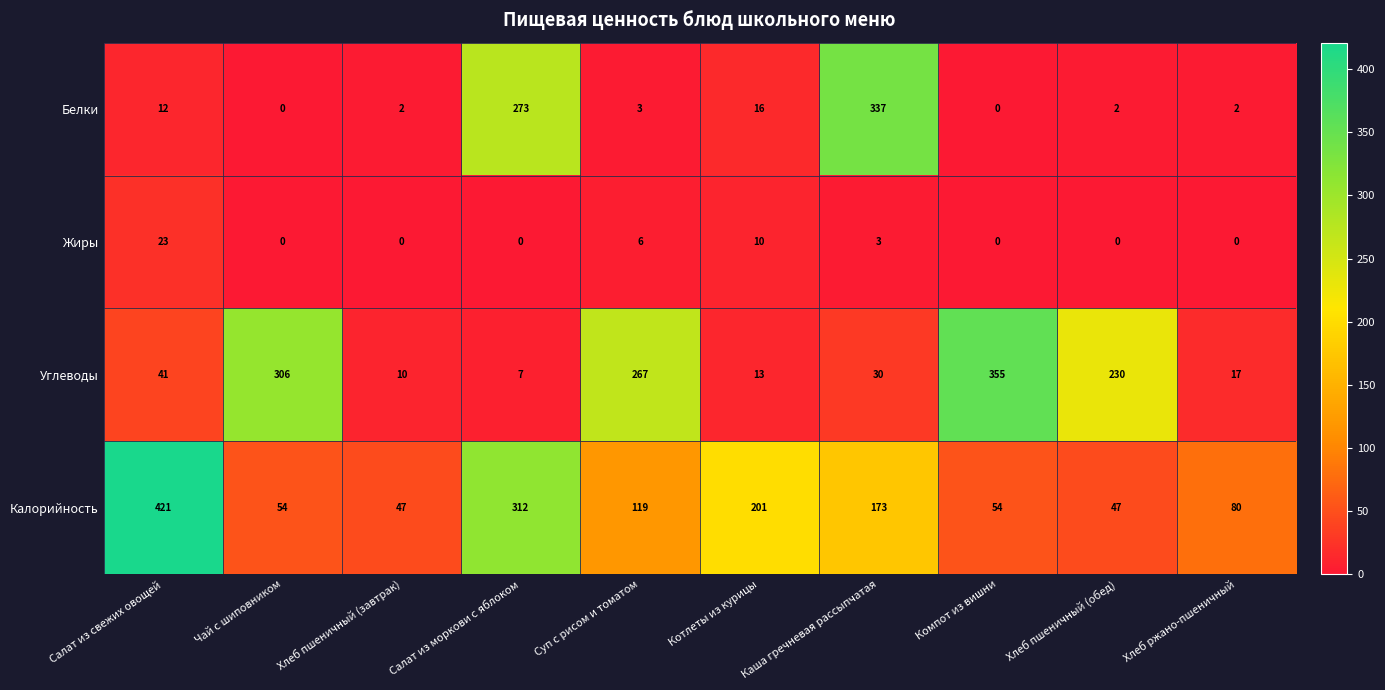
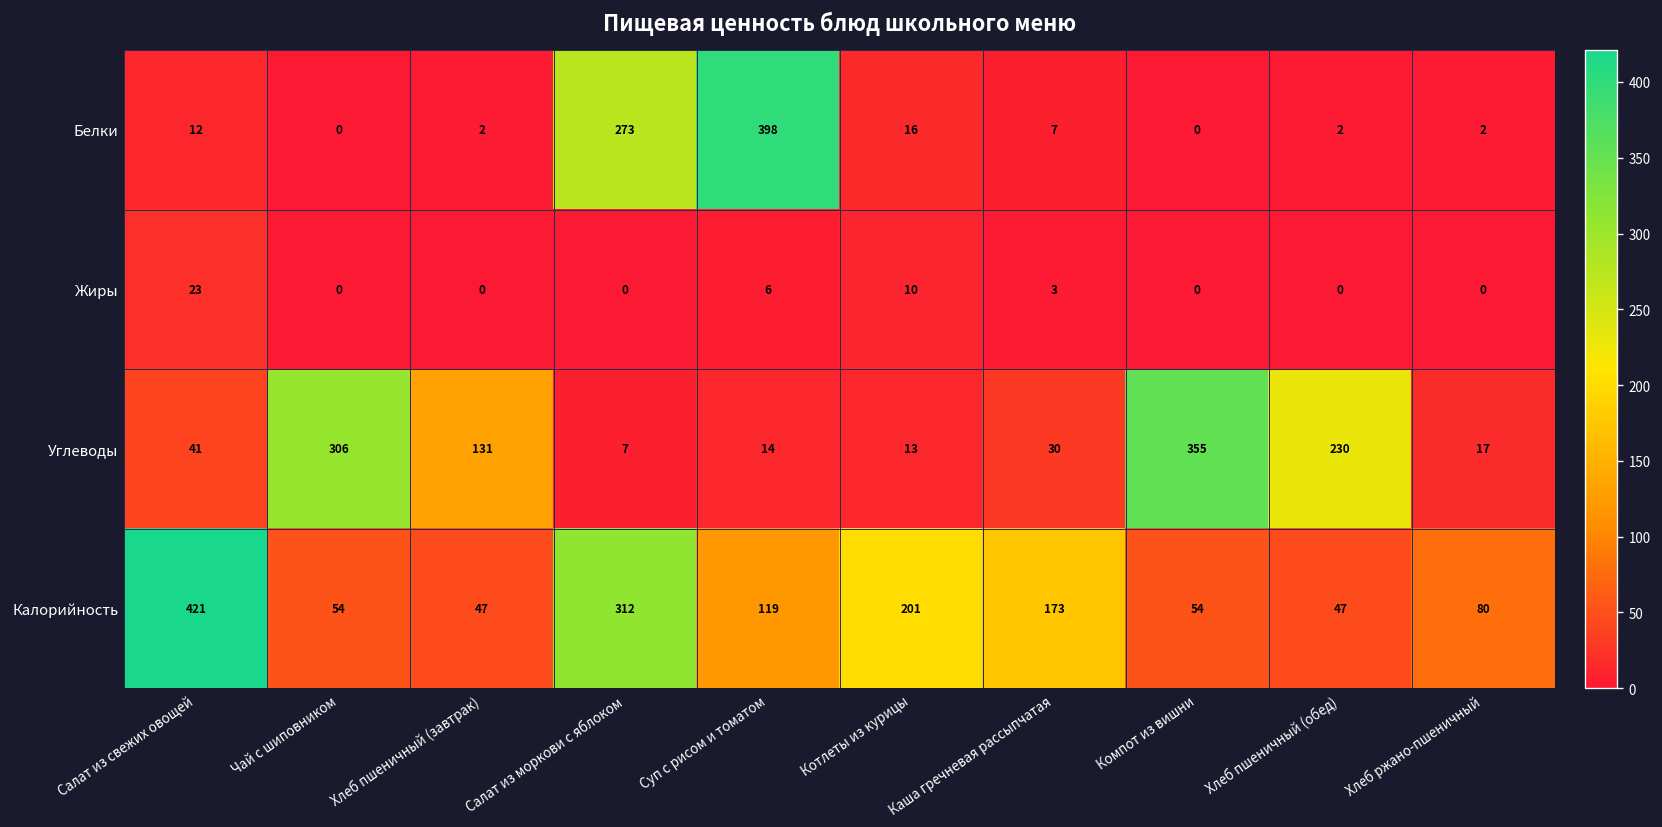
Белки, Суп с рисом и томатом: 3 -> 398
Белки, Каша гречневая рассыпчатая: 337 -> 7
Углеводы, Хлеб пшеничный (завтрак): 10 -> 131
Углеводы, Суп с рисом и томатом: 267 -> 14
